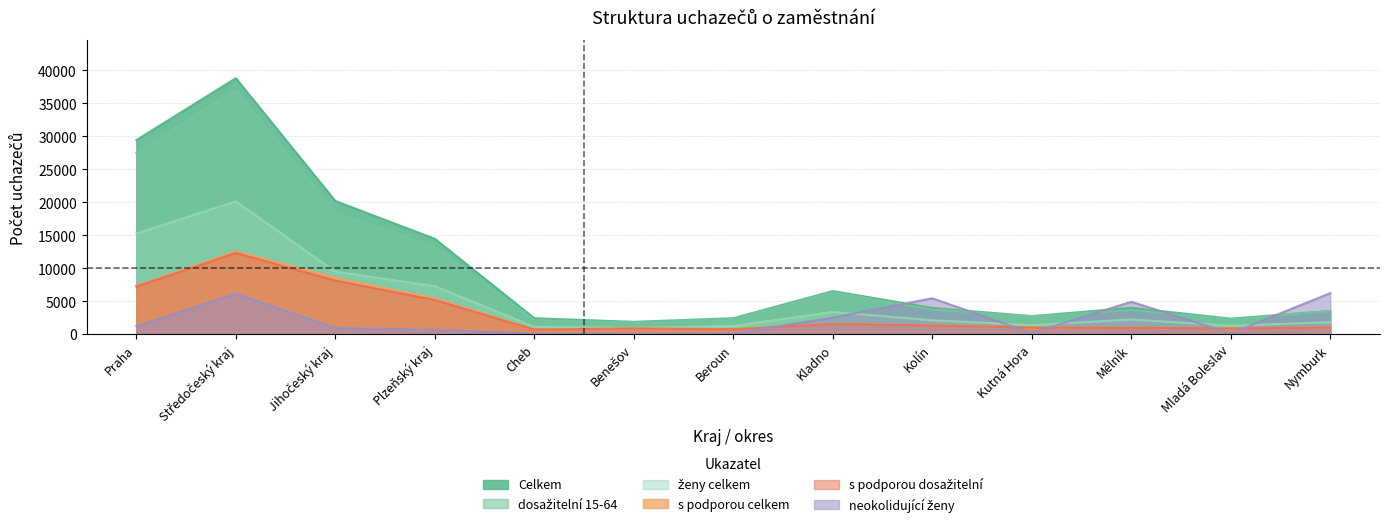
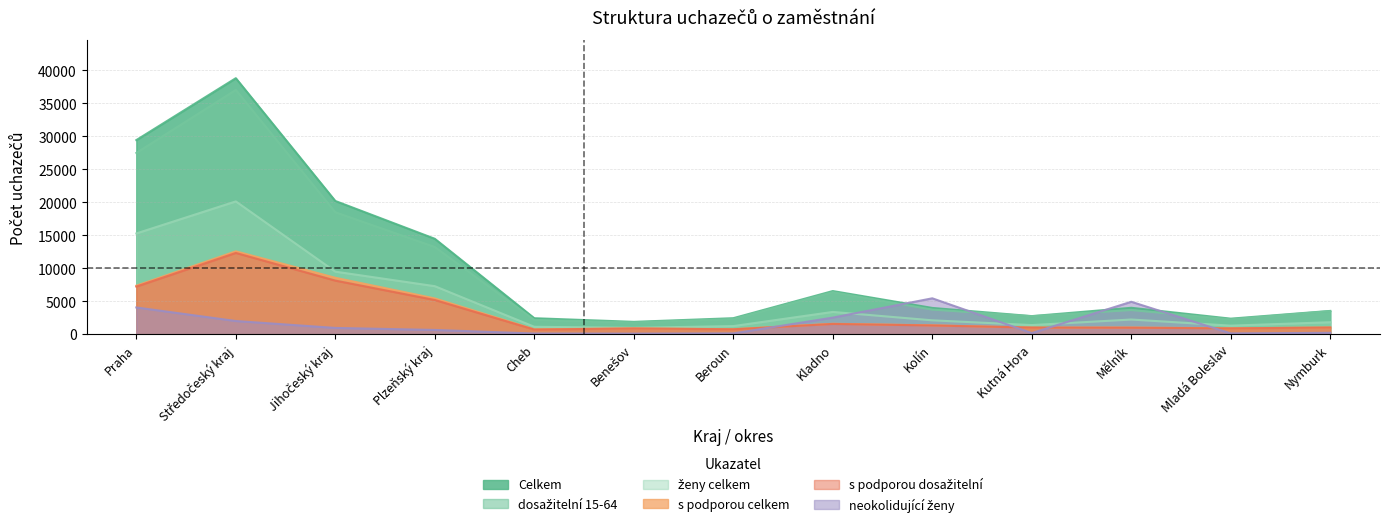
neokolidující ženy, Praha: 1000 -> 4000
neokolidující ženy, Středočeský kraj: 6000 -> 2000
neokolidující ženy, Nymburk: 6000 -> 0
